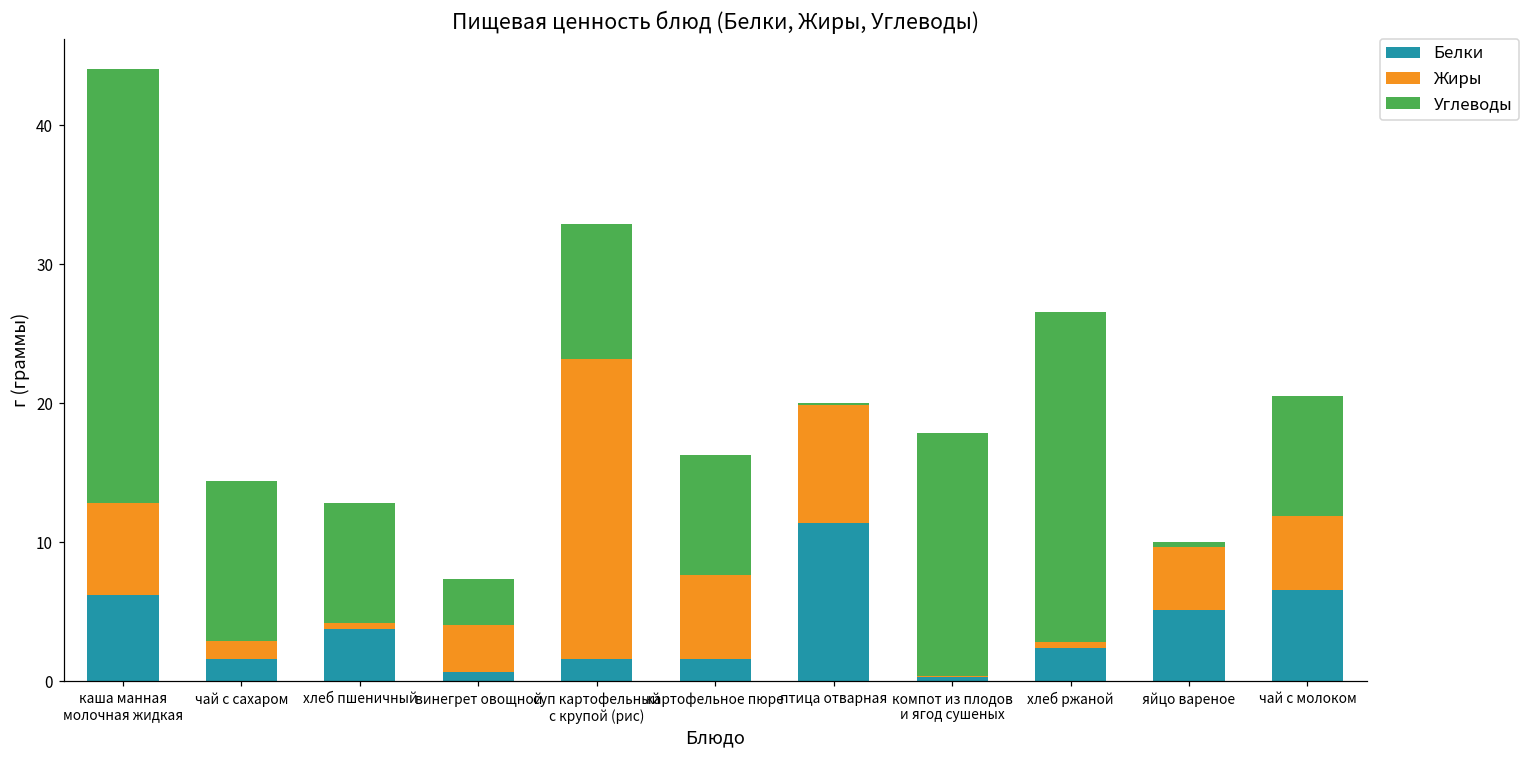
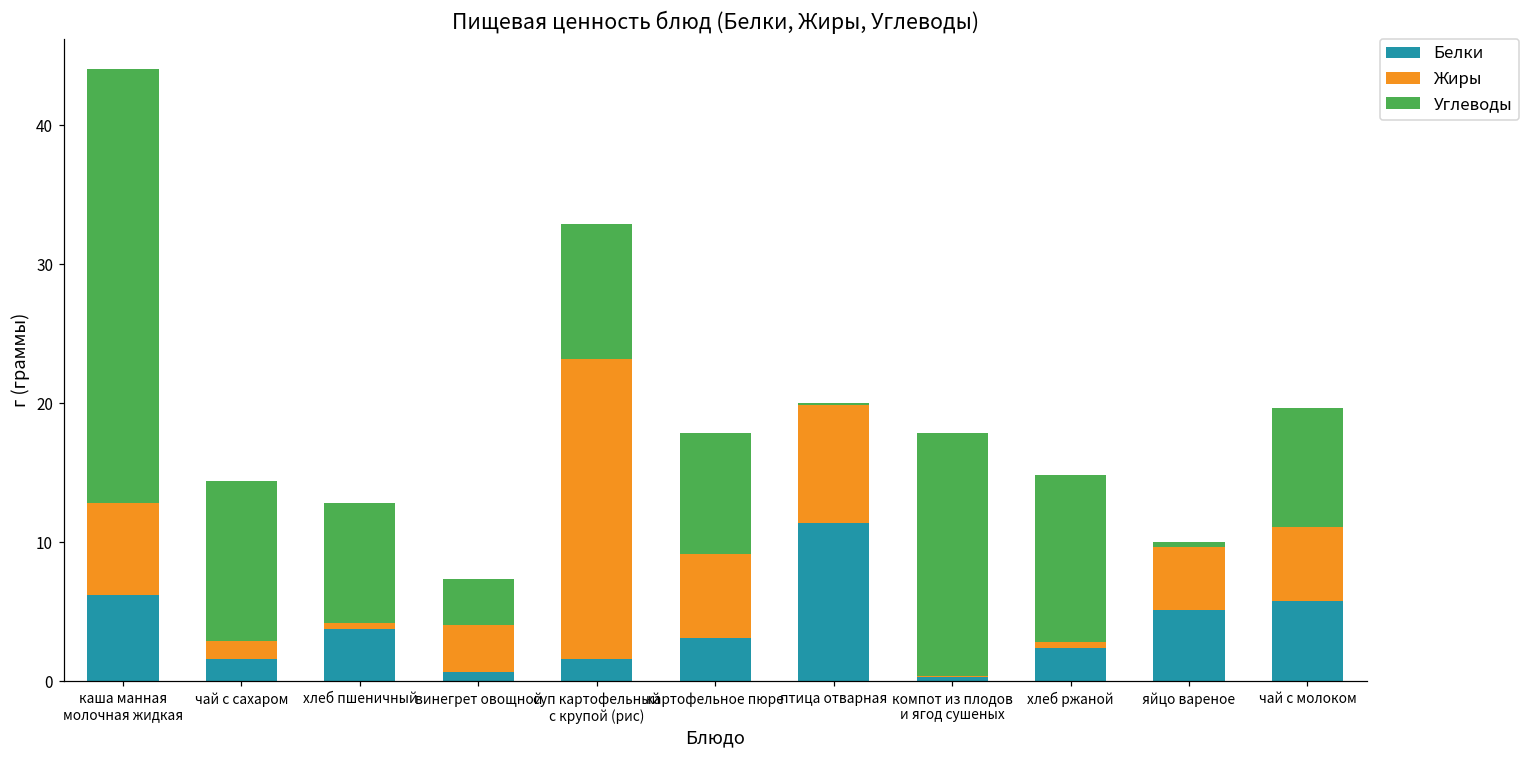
Белки, картофельное пюре: 1.6 -> 3.2
Углеводы, хлеб ржаной: 23.7 -> 12.0
Белки, чай с молоком: 6.6 -> 5.8
